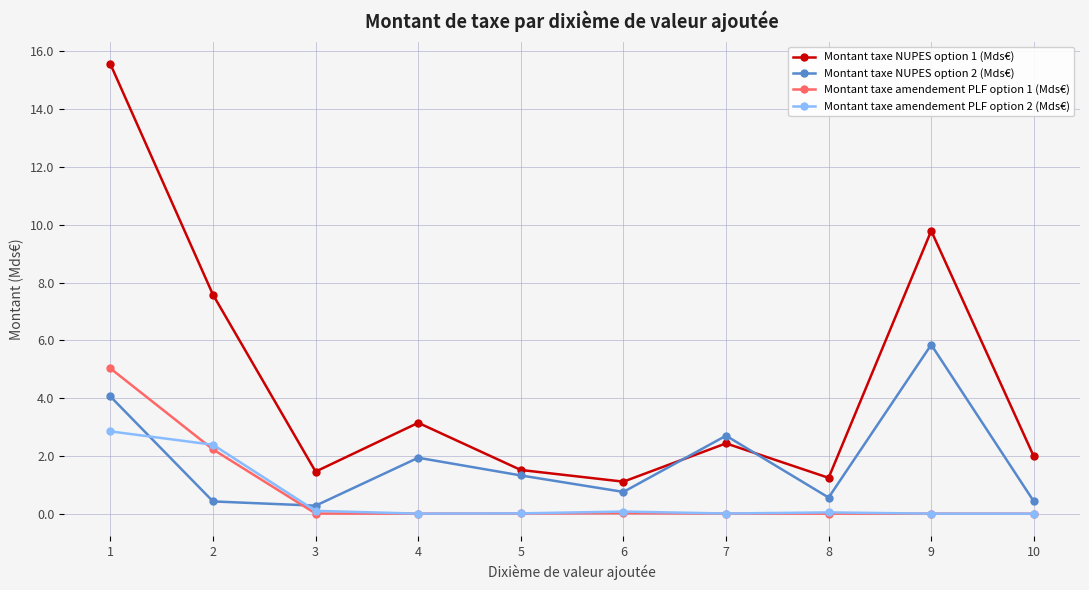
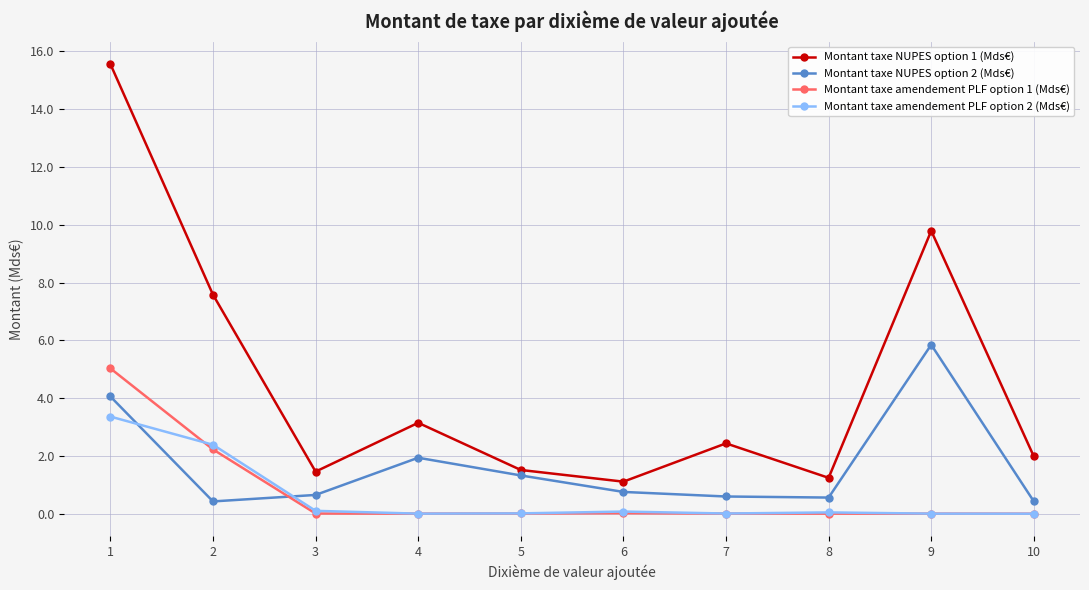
Montant taxe amendement PLF option 2 (Mds€), 1: 2.8 -> 3.4
Montant taxe NUPES option 2 (Mds€), 3: 0.3 -> 0.6
Montant taxe NUPES option 2 (Mds€), 7: 2.7 -> 0.6
